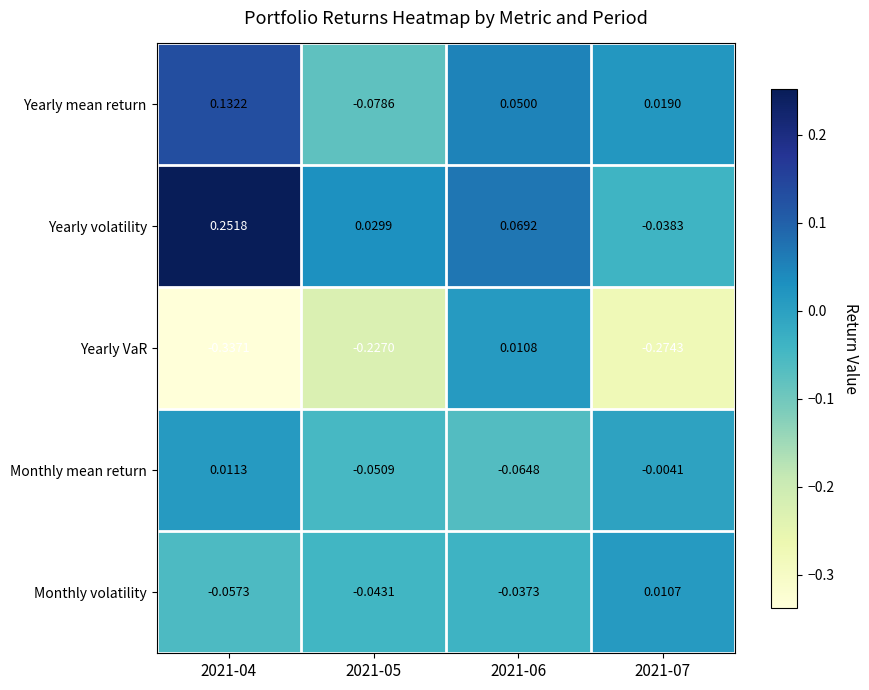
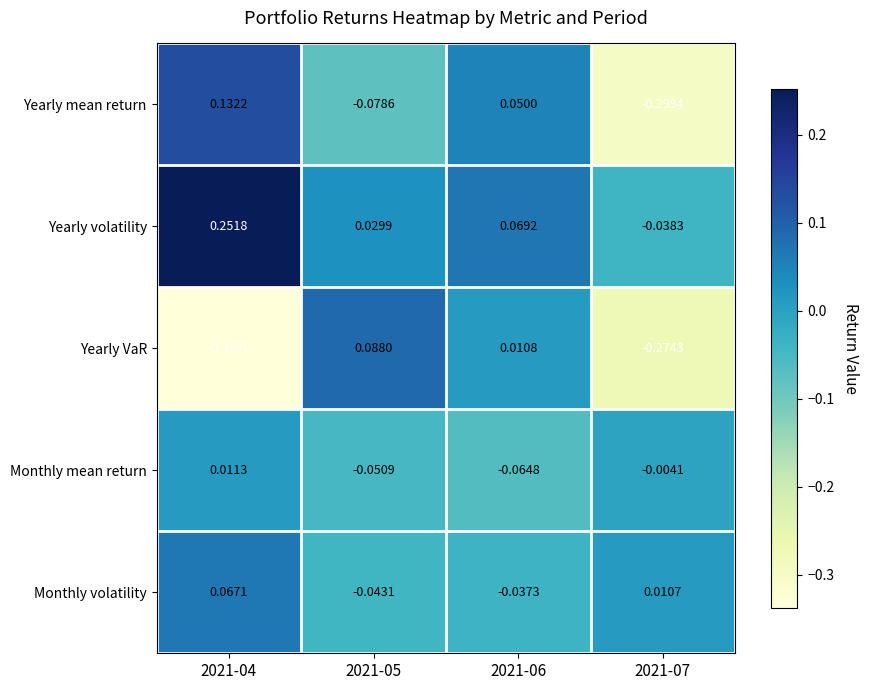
Yearly mean return, 2021-07: 0.0190 -> -0.2994
Yearly VaR, 2021-05: -0.2270 -> 0.0880
Monthly volatility, 2021-04: -0.0573 -> 0.0671
